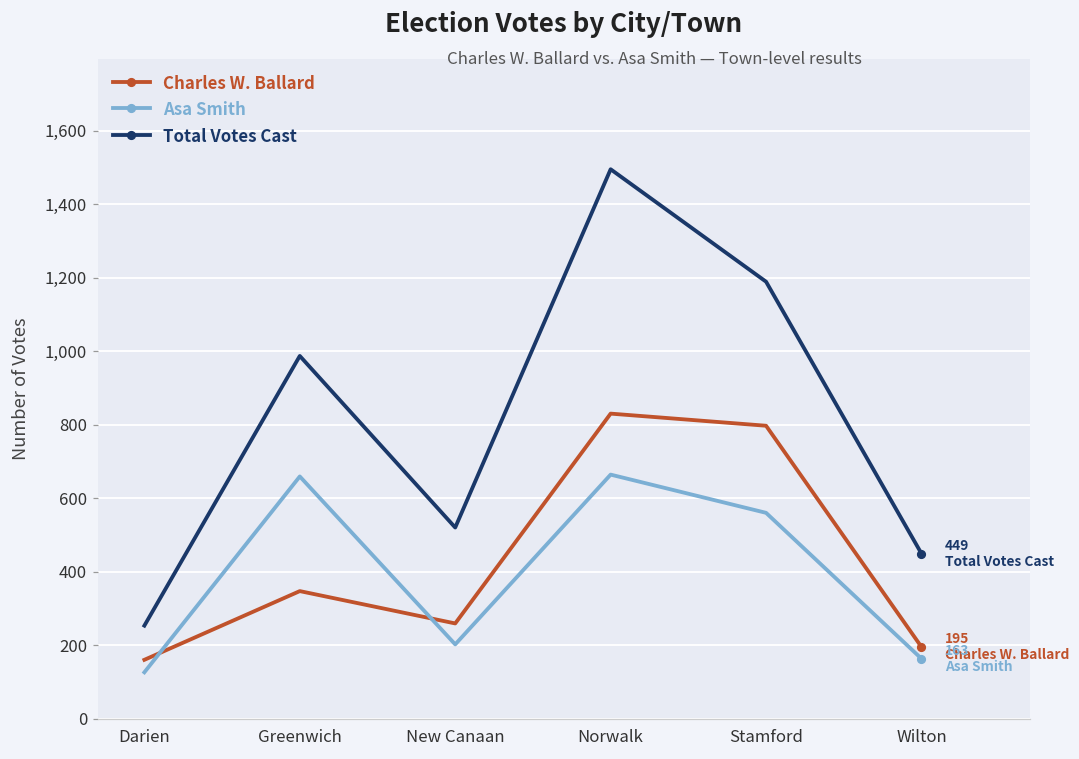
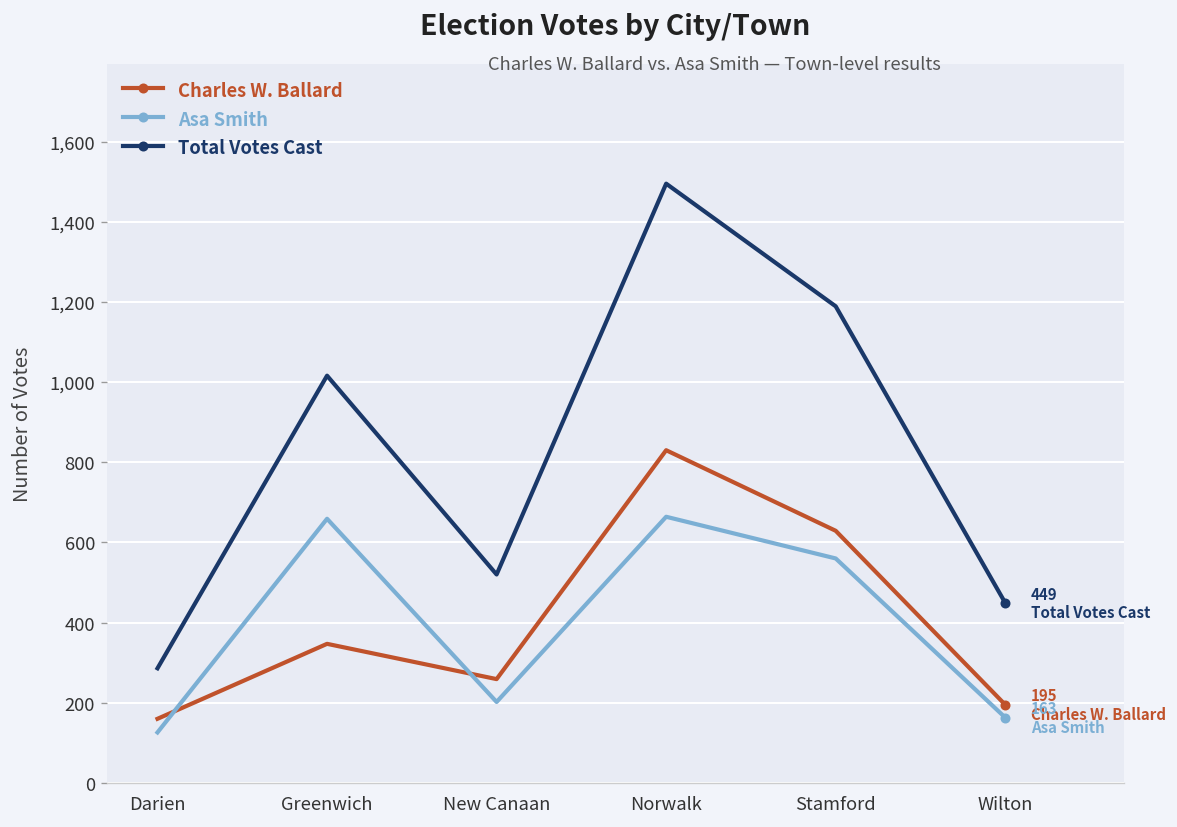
Total Votes Cast, Darien: 250 -> 290
Total Votes Cast, Greenwich: 990 -> 1,020
Charles W. Ballard, Stamford: 800 -> 630
